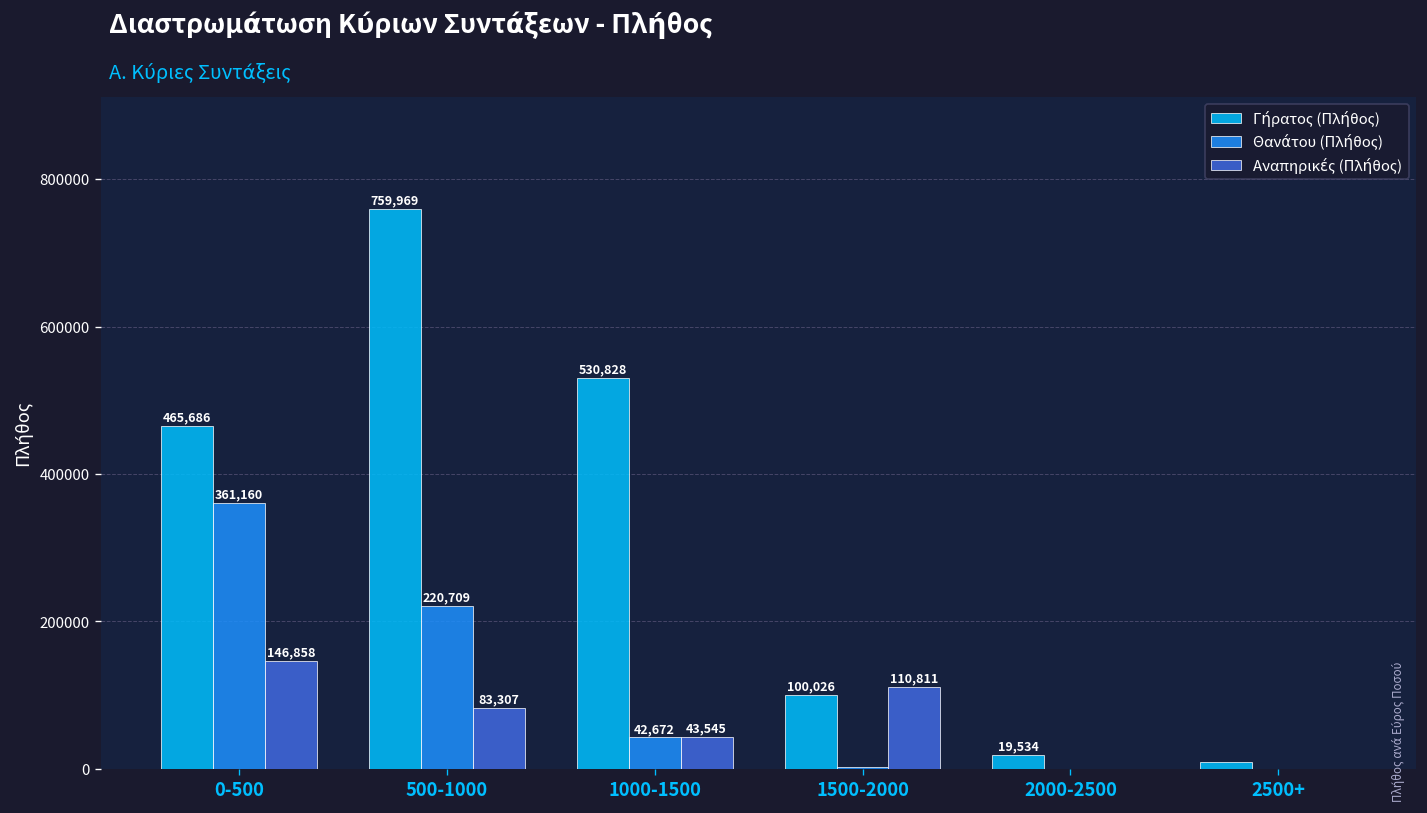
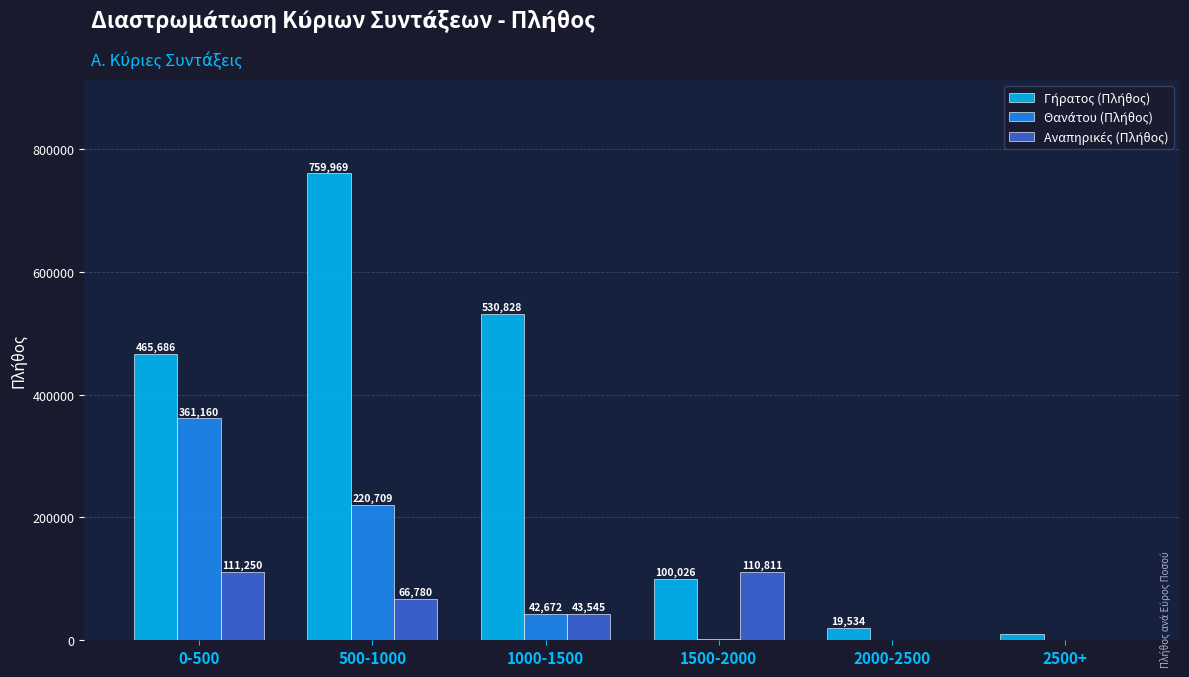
Αναπηρικές (Πλήθος), 0-500: 146,858 -> 111,250
Αναπηρικές (Πλήθος), 500-1000: 83,307 -> 66,780
